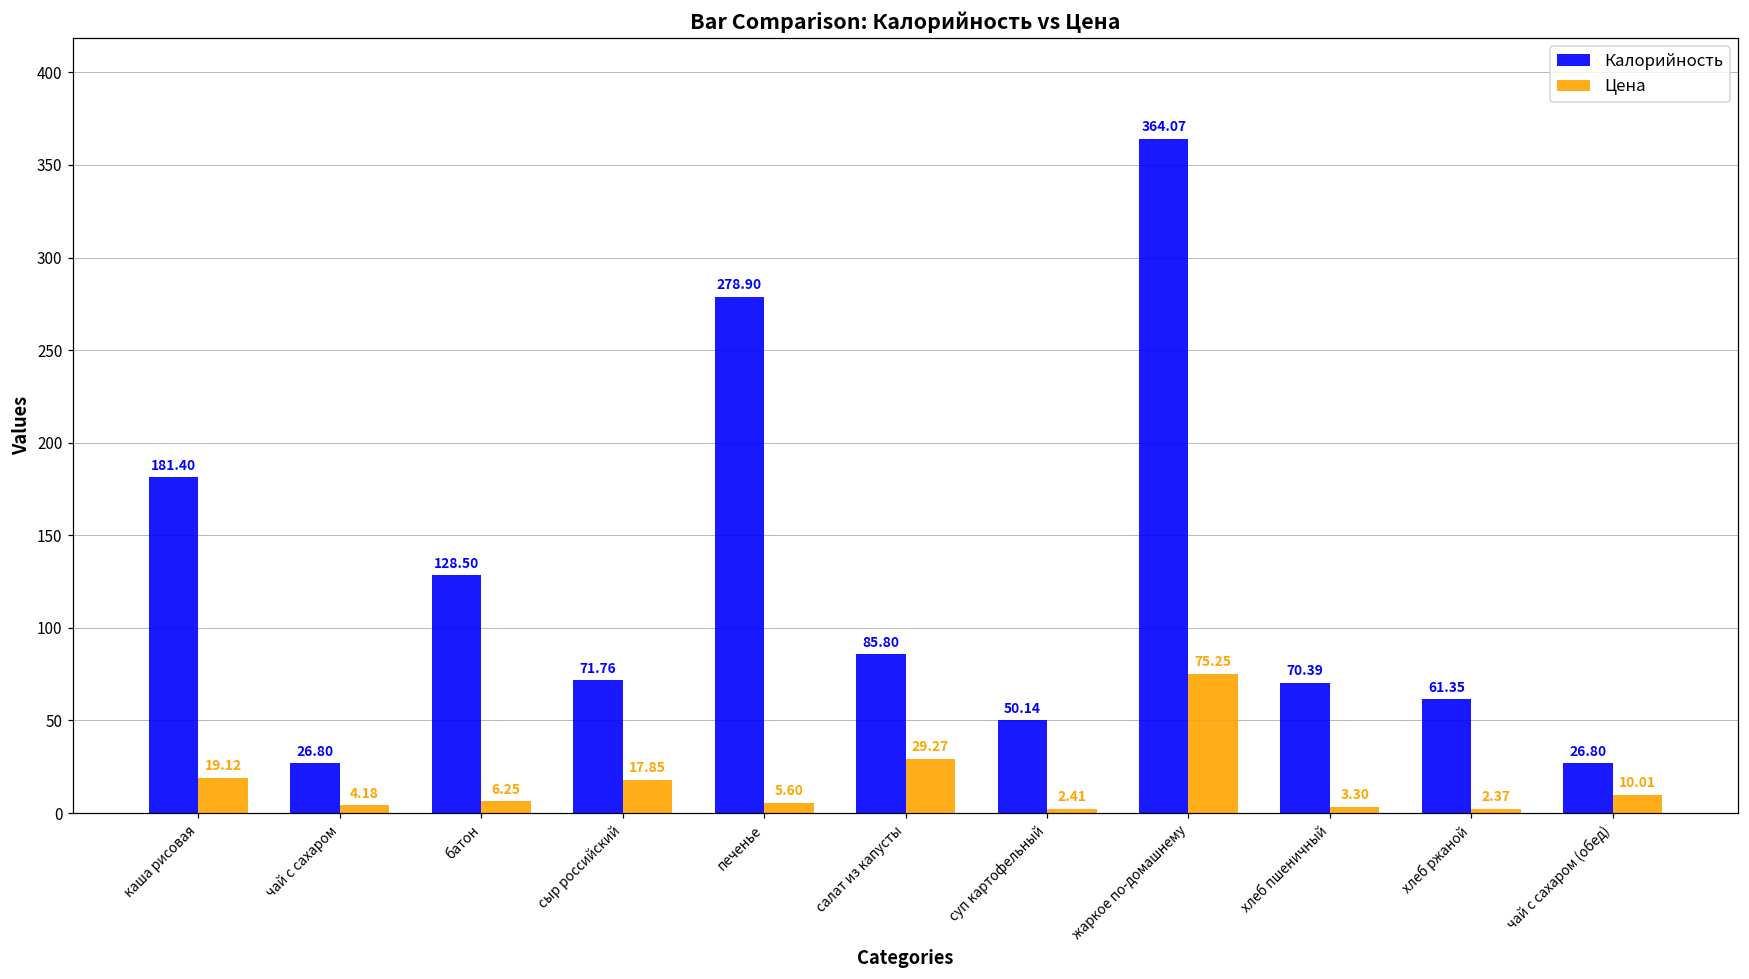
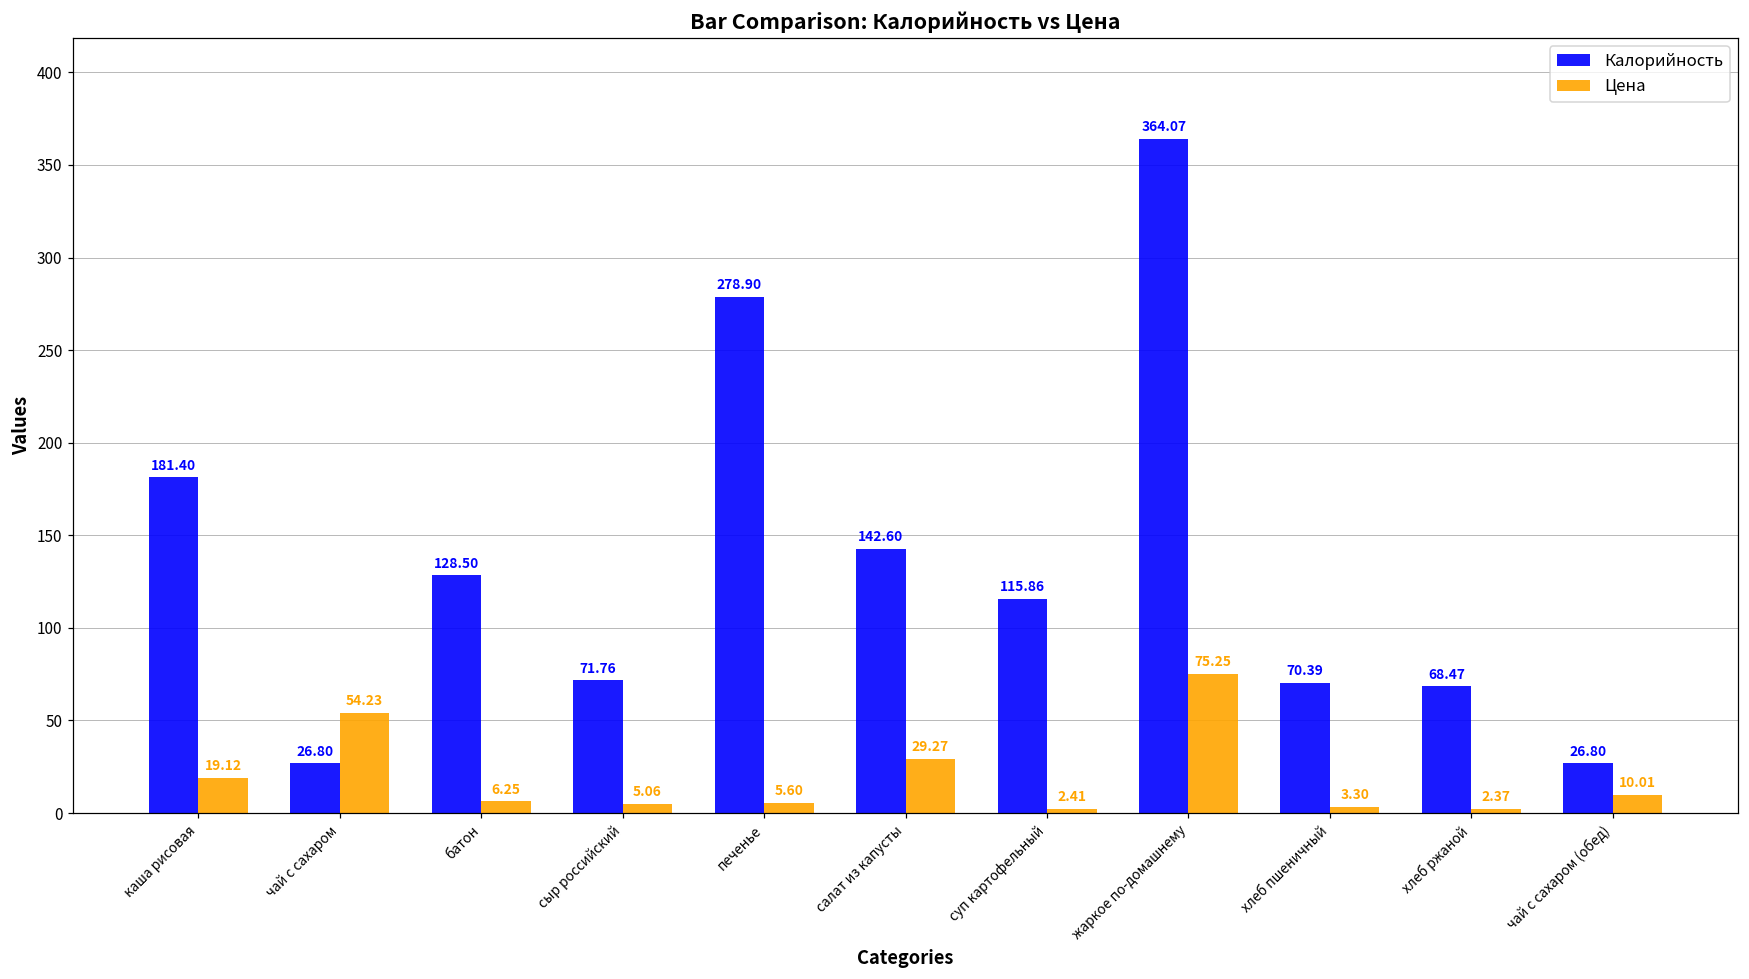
Цена, чай с сахаром: 4.18 -> 54.23
Цена, сыр российский: 17.85 -> 5.06
Калорийность, салат из капусты: 85.80 -> 142.60
Калорийность, суп картофельный: 50.14 -> 115.86
Калорийность, хлеб ржаной: 61.35 -> 68.47
